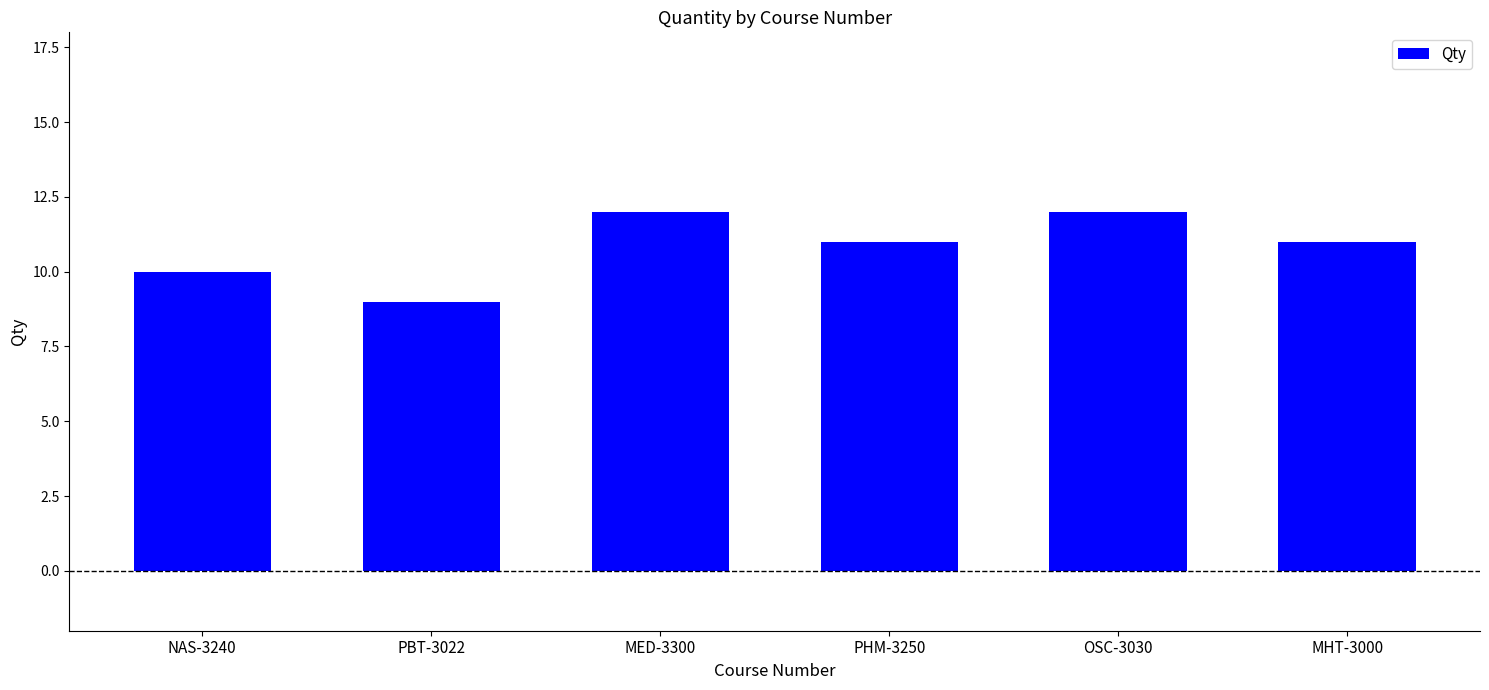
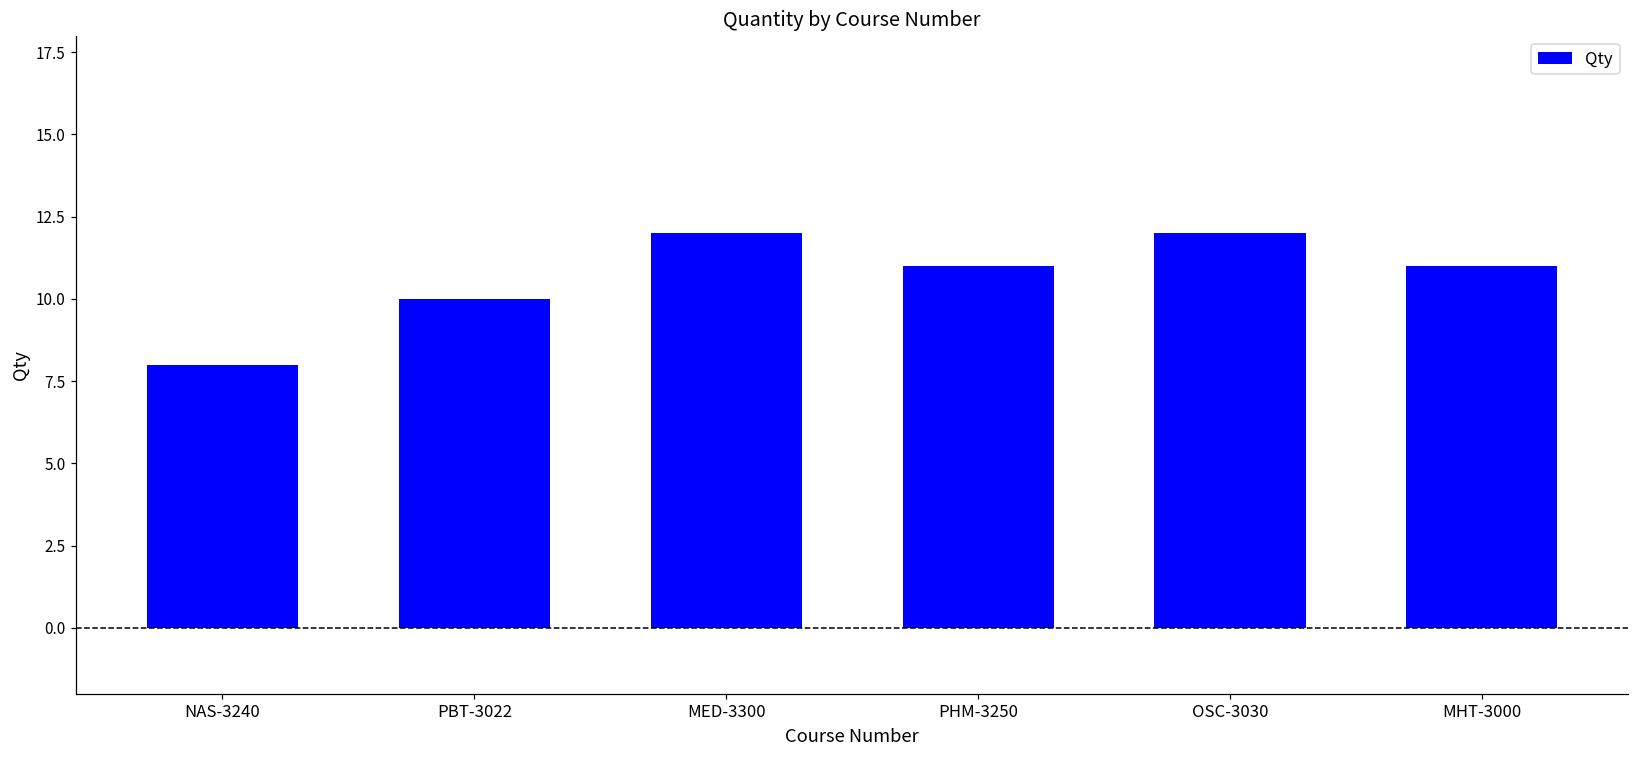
NAS-3240: 10 -> 8
PBT-3022: 9 -> 10
